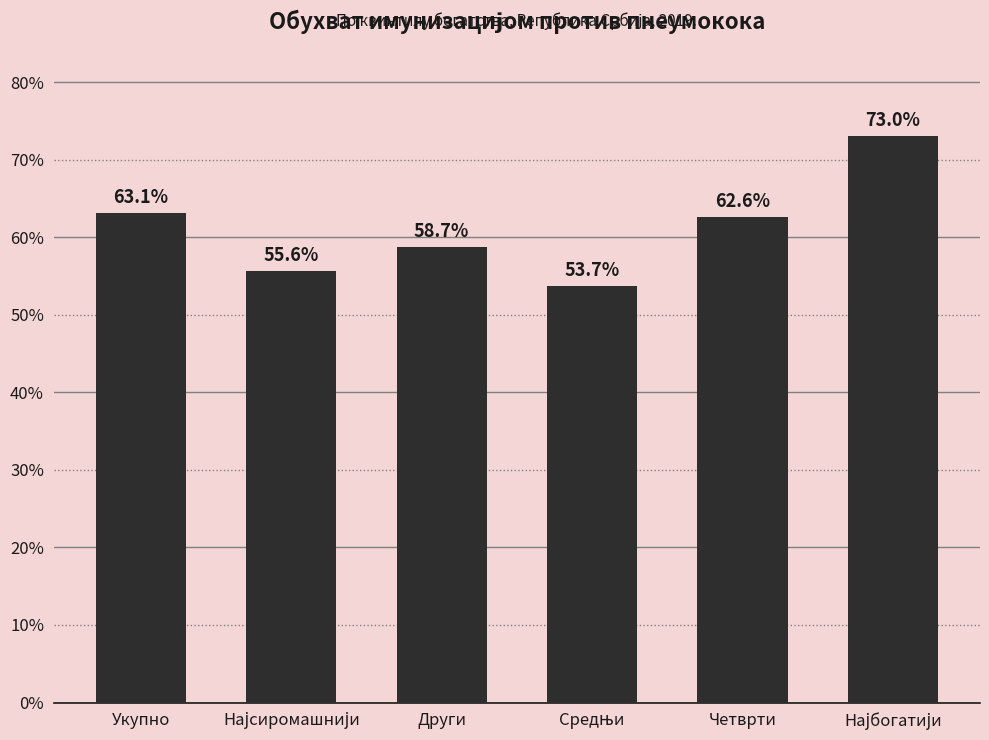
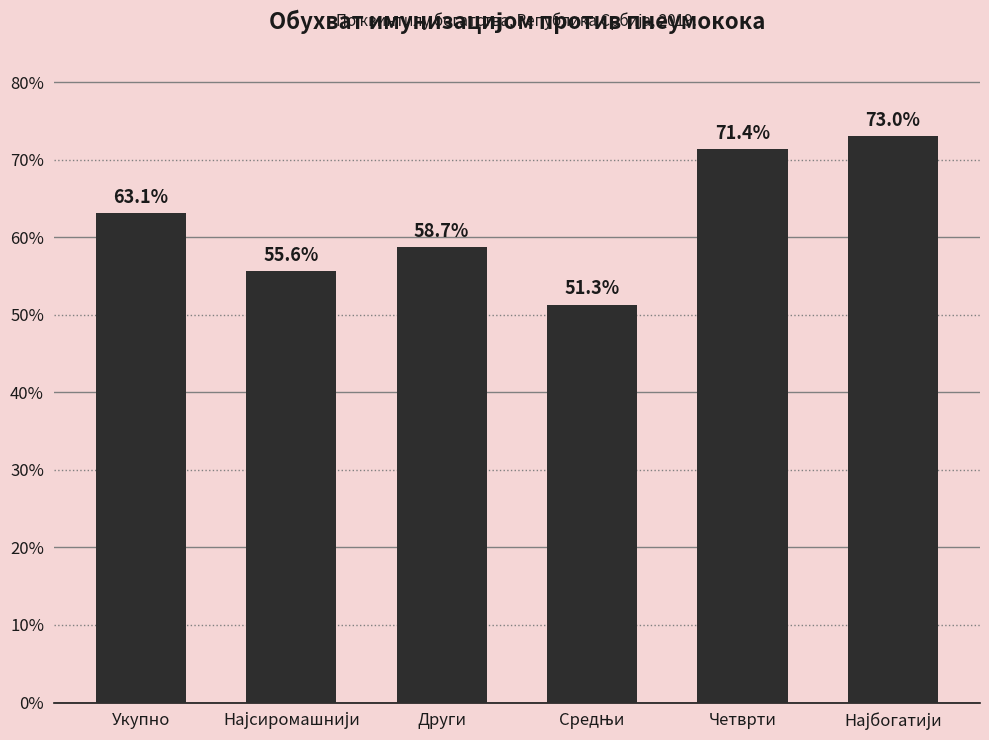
Средњи: 53.7% -> 51.3%
Четврти: 62.6% -> 71.4%
